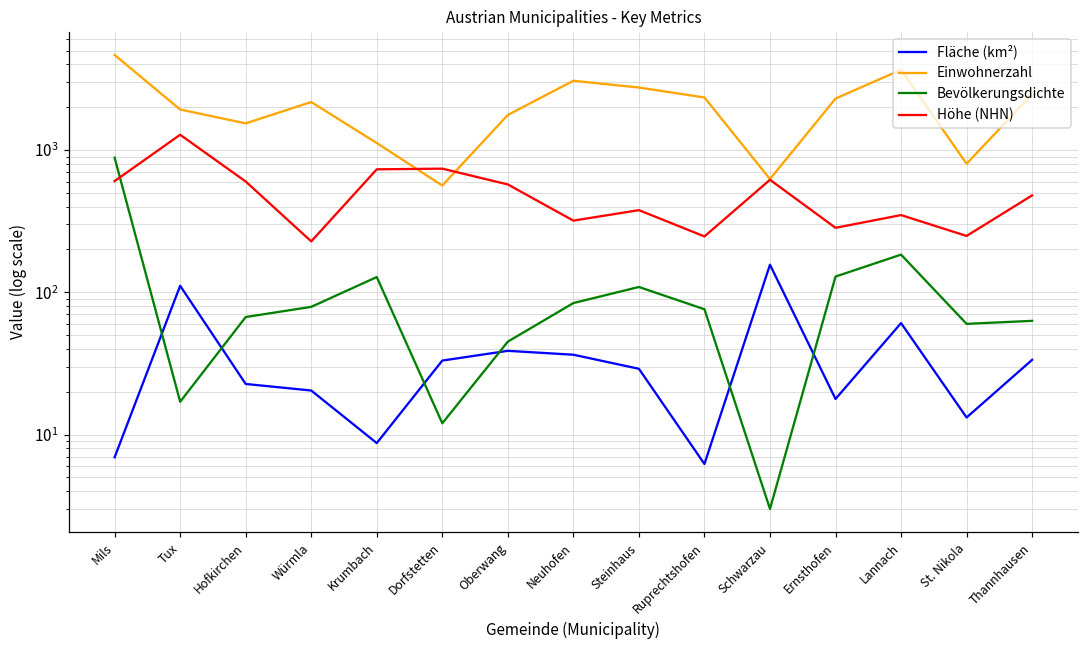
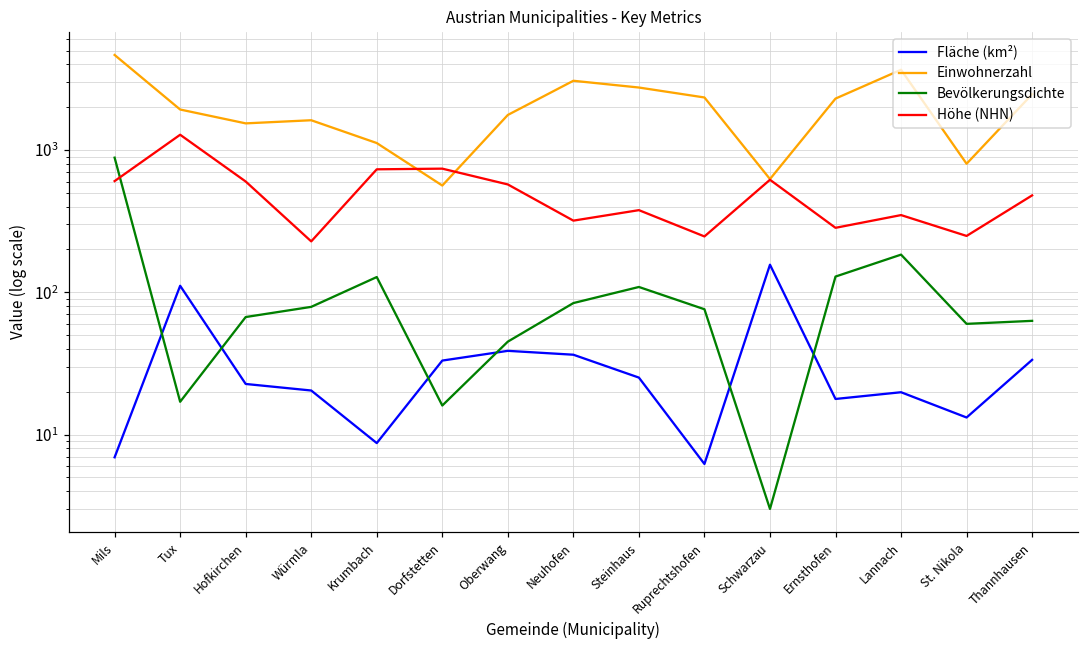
Einwohnerzahl, Würmla: 2200 -> 1600
Bevölkerungsdichte, Dorfstetten: 12 -> 16
Fläche (km²), Steinhaus: 29 -> 25
Fläche (km²), Lannach: 60 -> 20
